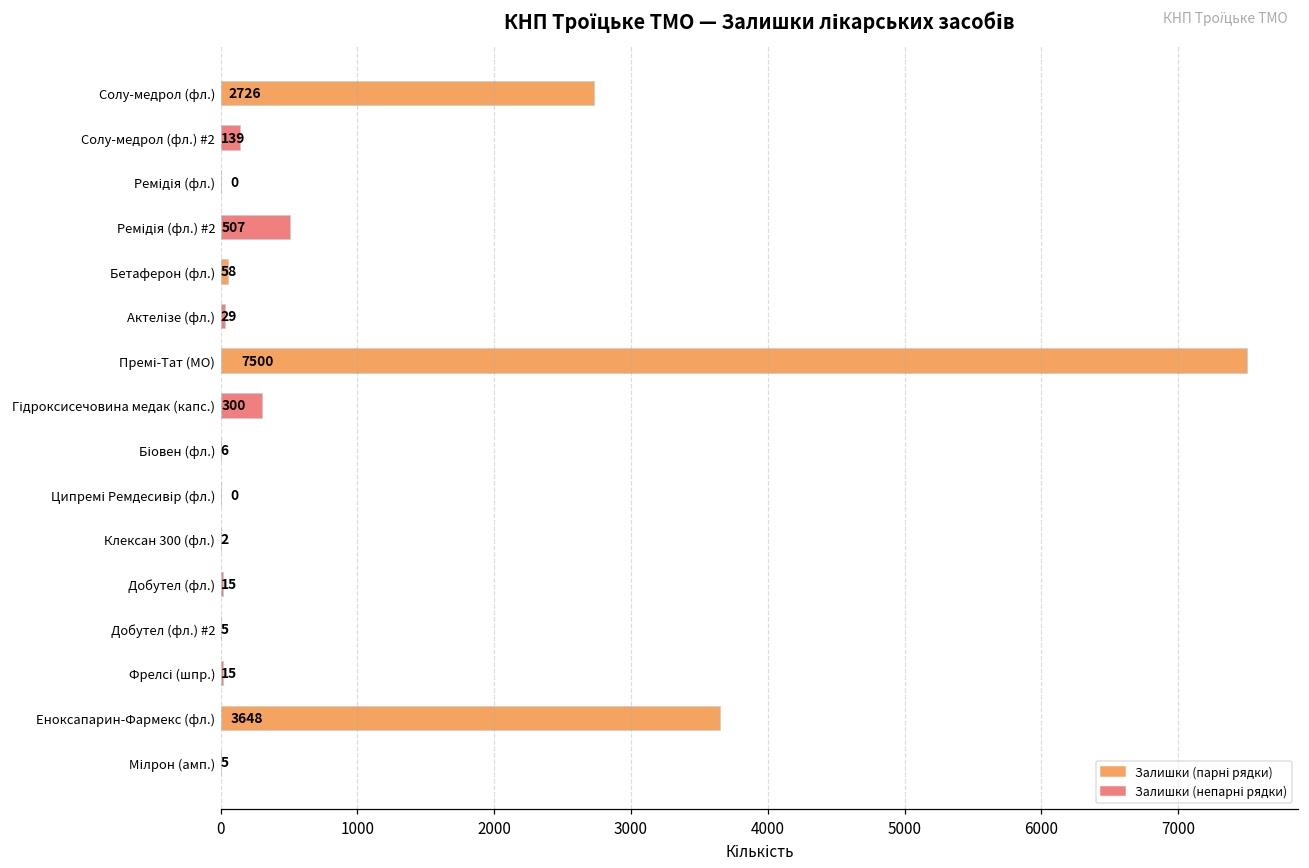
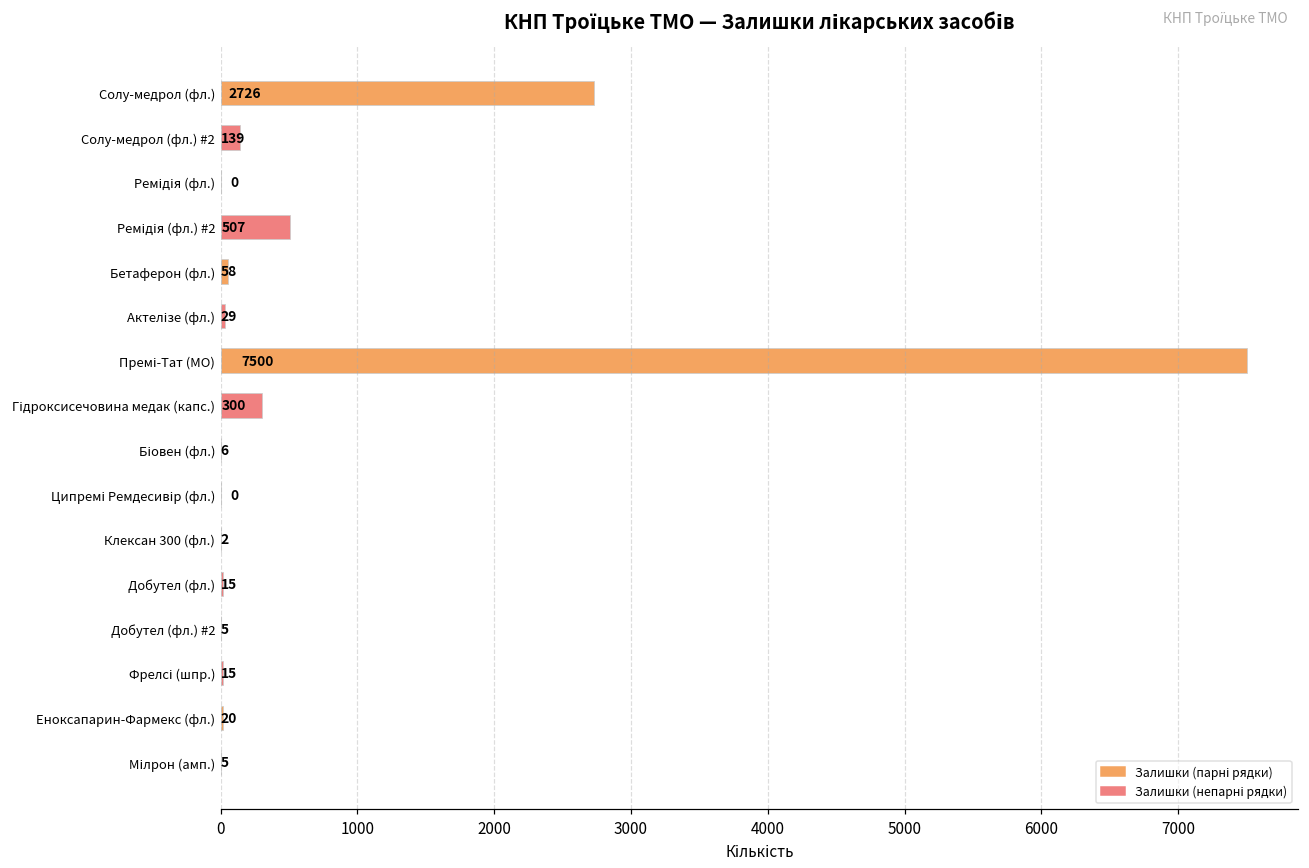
Еноксапарин-Фармекс (фл.): 3648 -> 20
